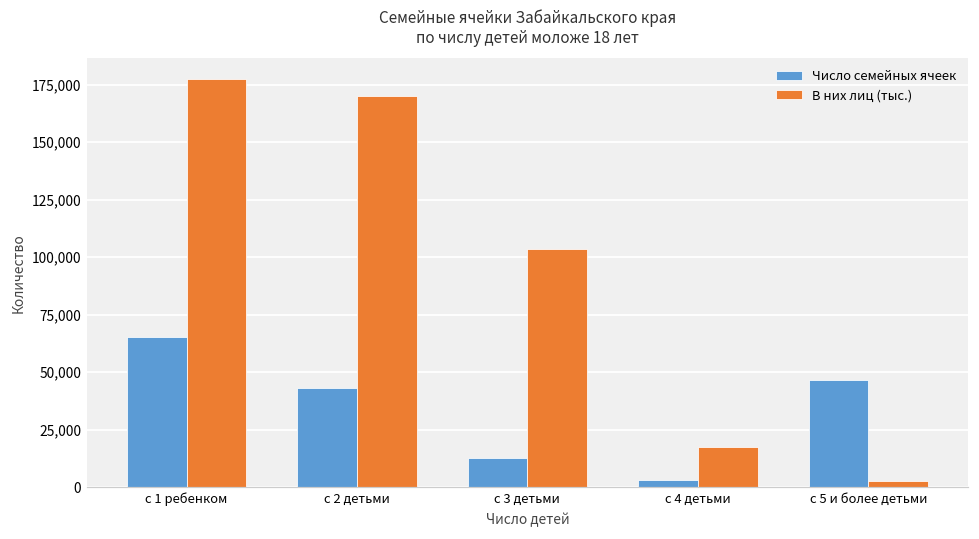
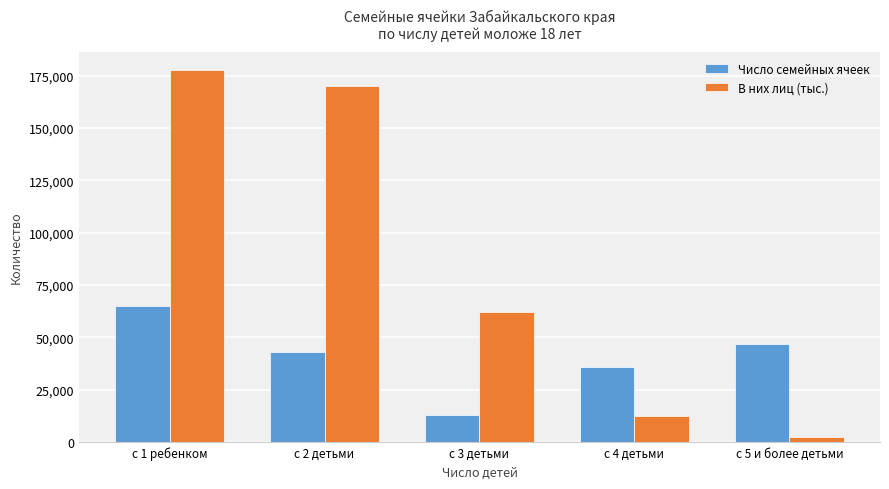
В них лиц (тыс.), с 3 детьми: 104,000 -> 62,000
Число семейных ячеек, с 4 детьми: 3,000 -> 36,000
В них лиц (тыс.), с 4 детьми: 17,000 -> 12,000
